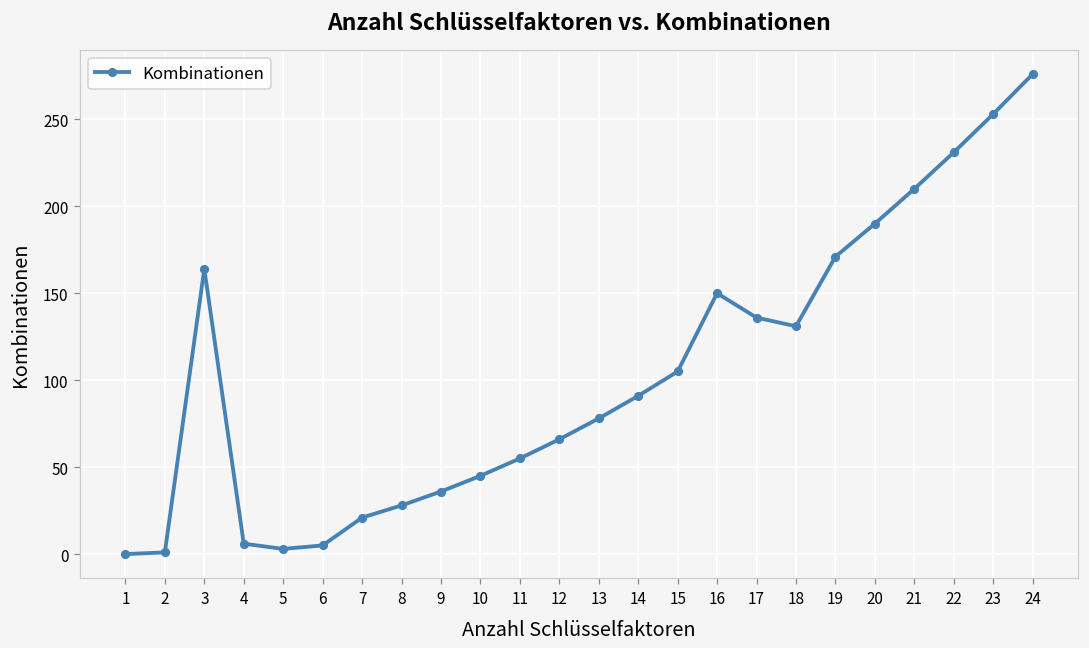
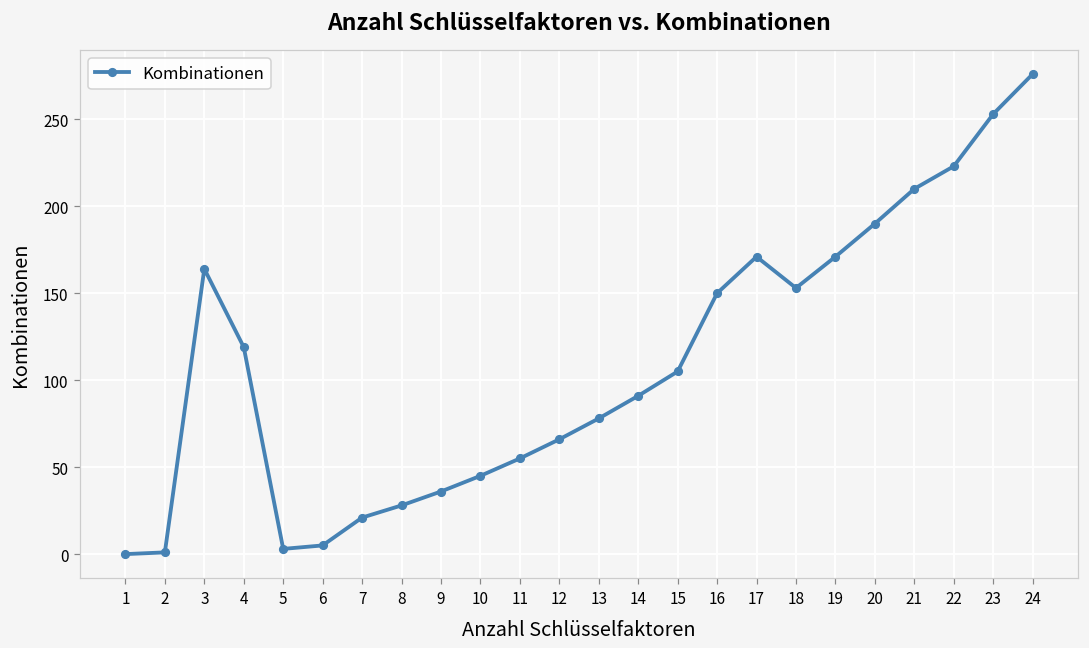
4: 6 -> 119
17: 136 -> 171
18: 131 -> 153
22: 231 -> 223
